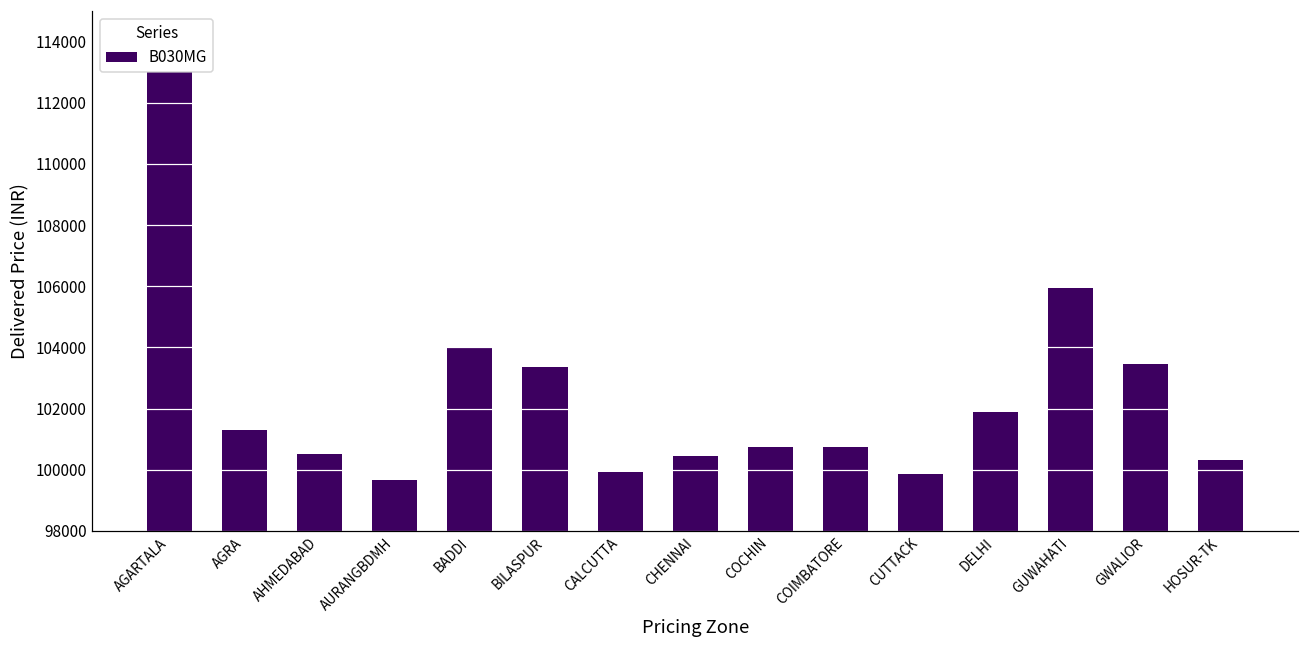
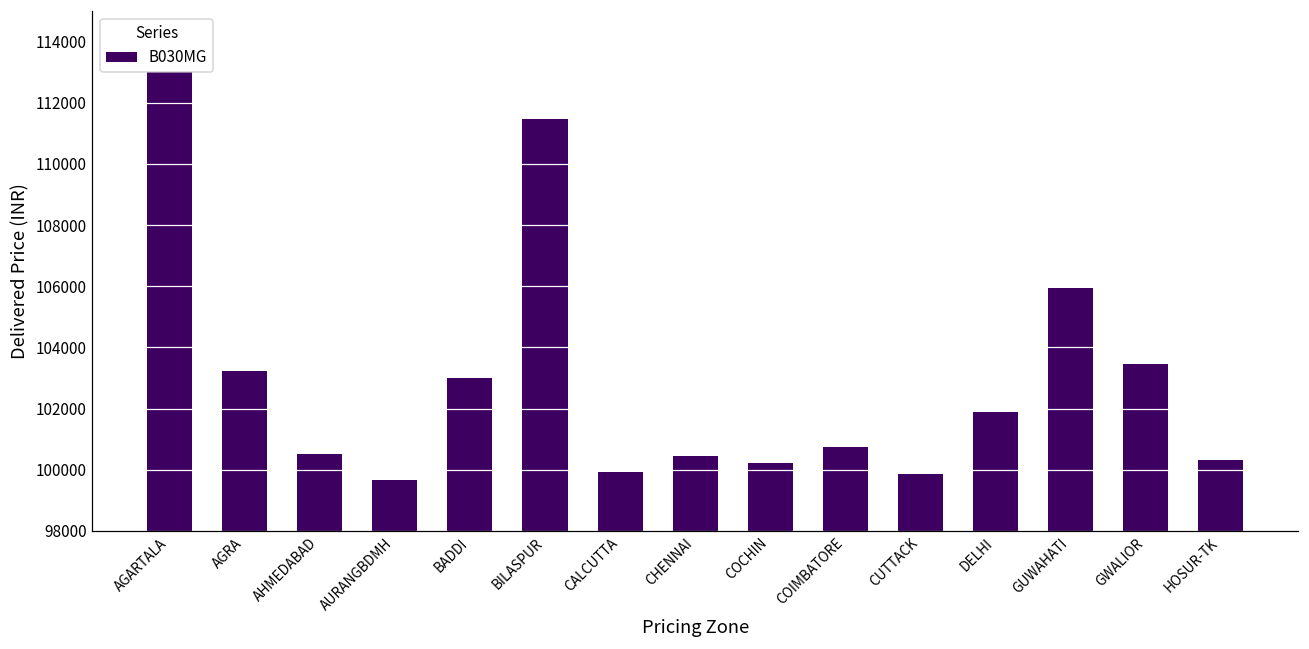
AGRA: 101300 -> 103200
BADDI: 104000 -> 103000
BILASPUR: 103400 -> 111500
COCHIN: 100800 -> 100200
